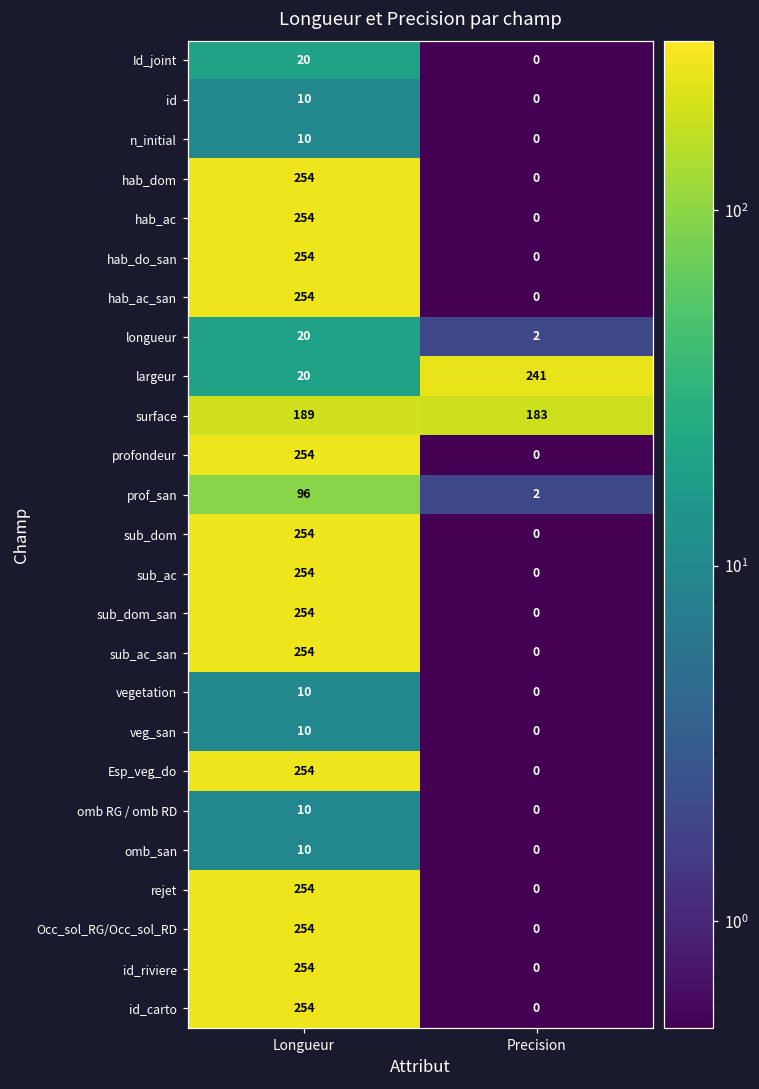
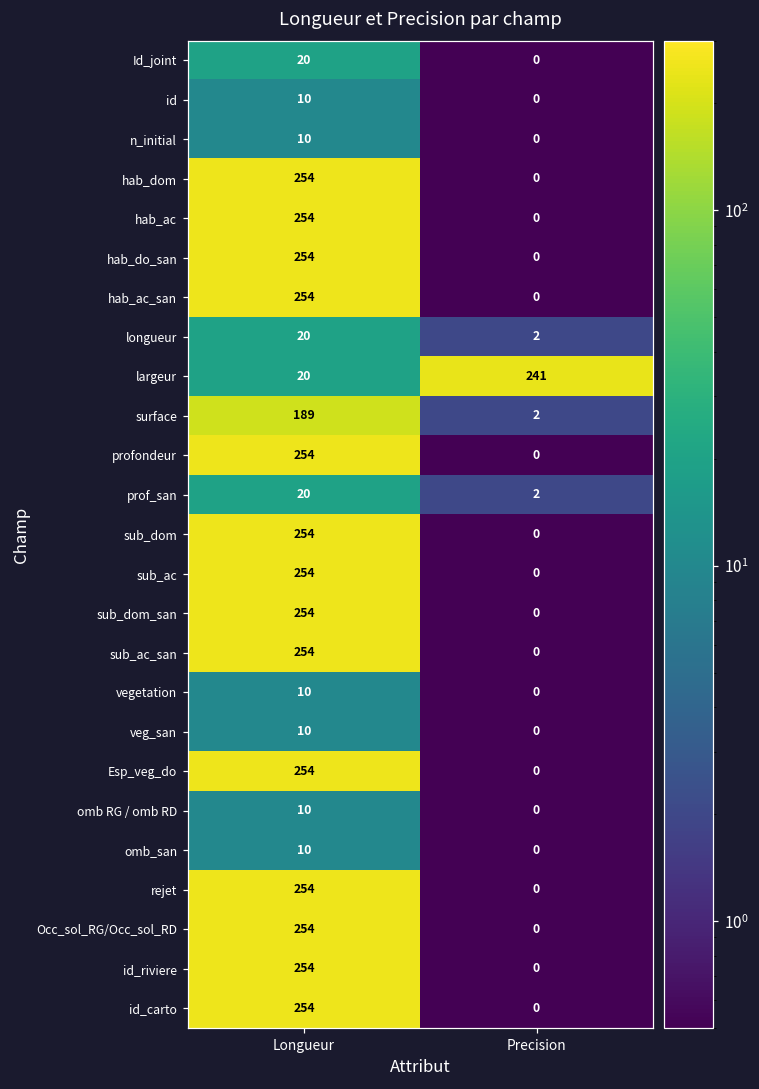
surface, Precision: 183 -> 2
prof_san, Longueur: 96 -> 20
